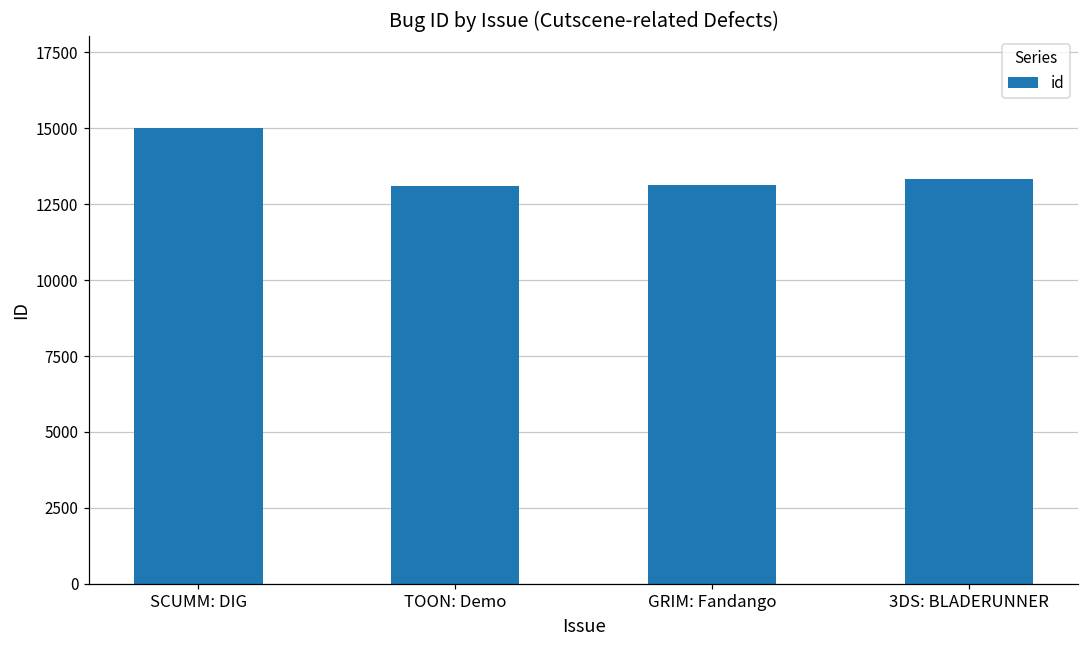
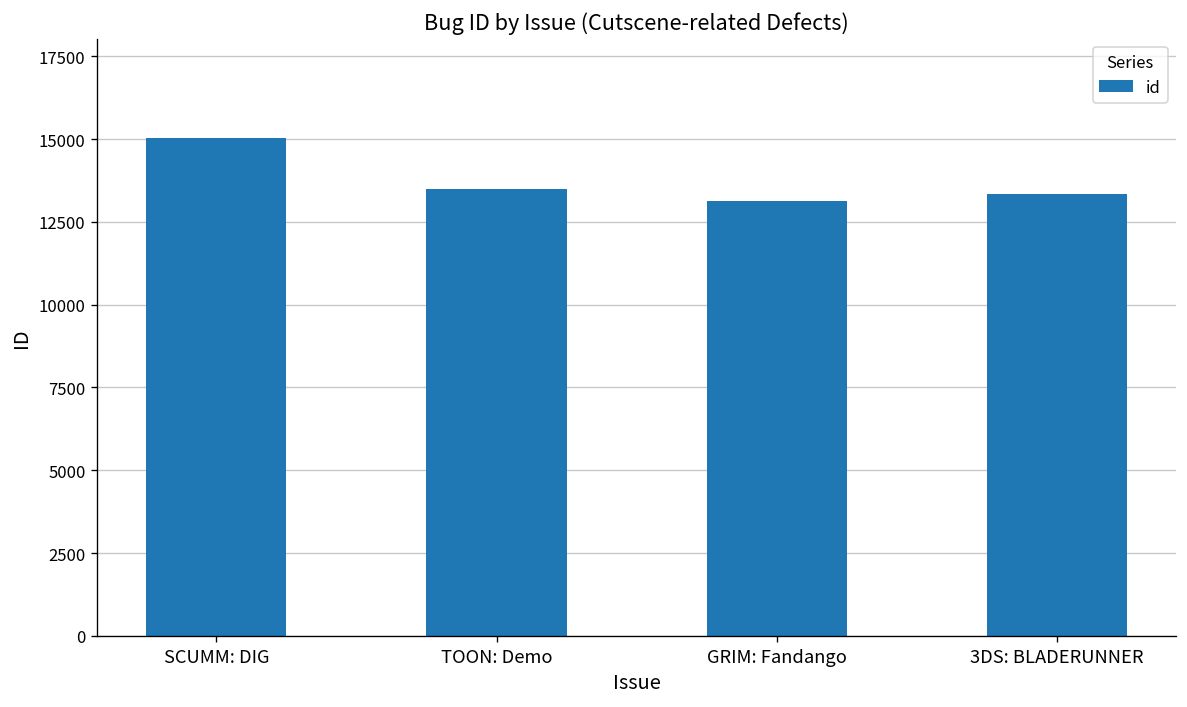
TOON: Demo: 13100 -> 13500
